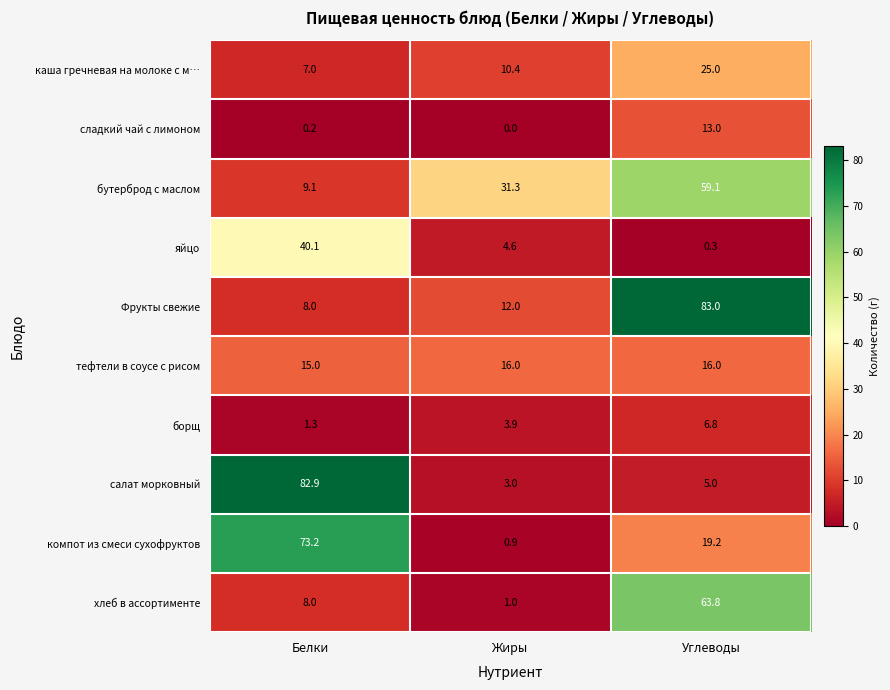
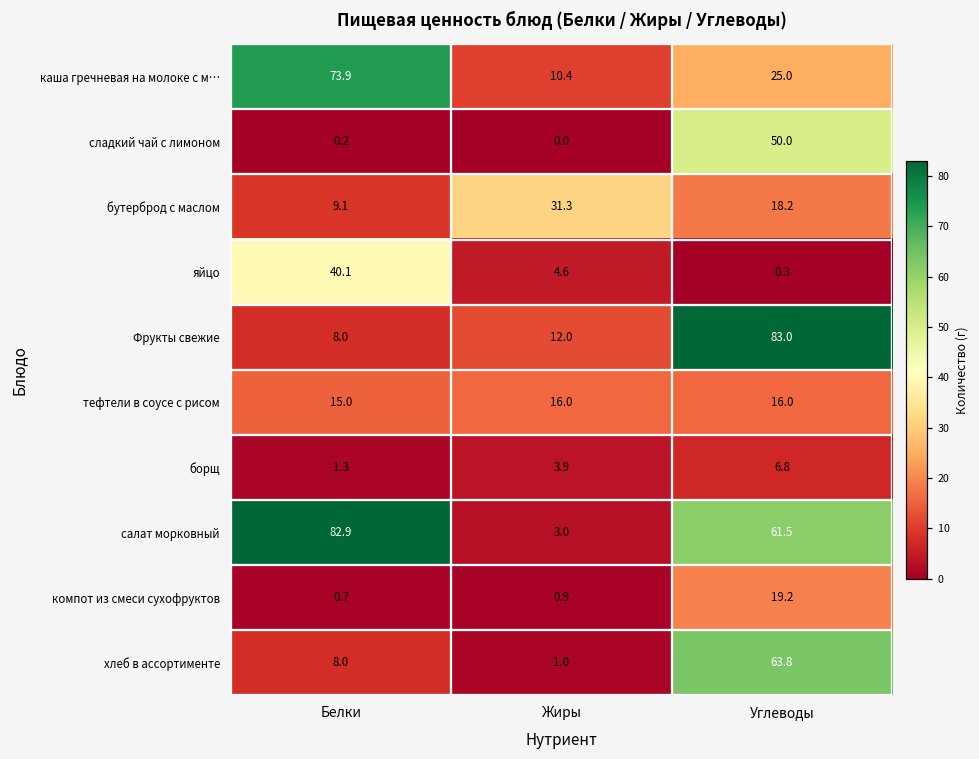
каша гречневая на молоке с м…, Белки: 7.0 -> 73.9
сладкий чай с лимоном, Углеводы: 13.0 -> 50.0
бутерброд с маслом, Углеводы: 59.1 -> 18.2
салат морковный, Углеводы: 5.0 -> 61.5
компот из смеси сухофруктов, Белки: 73.2 -> 0.7
